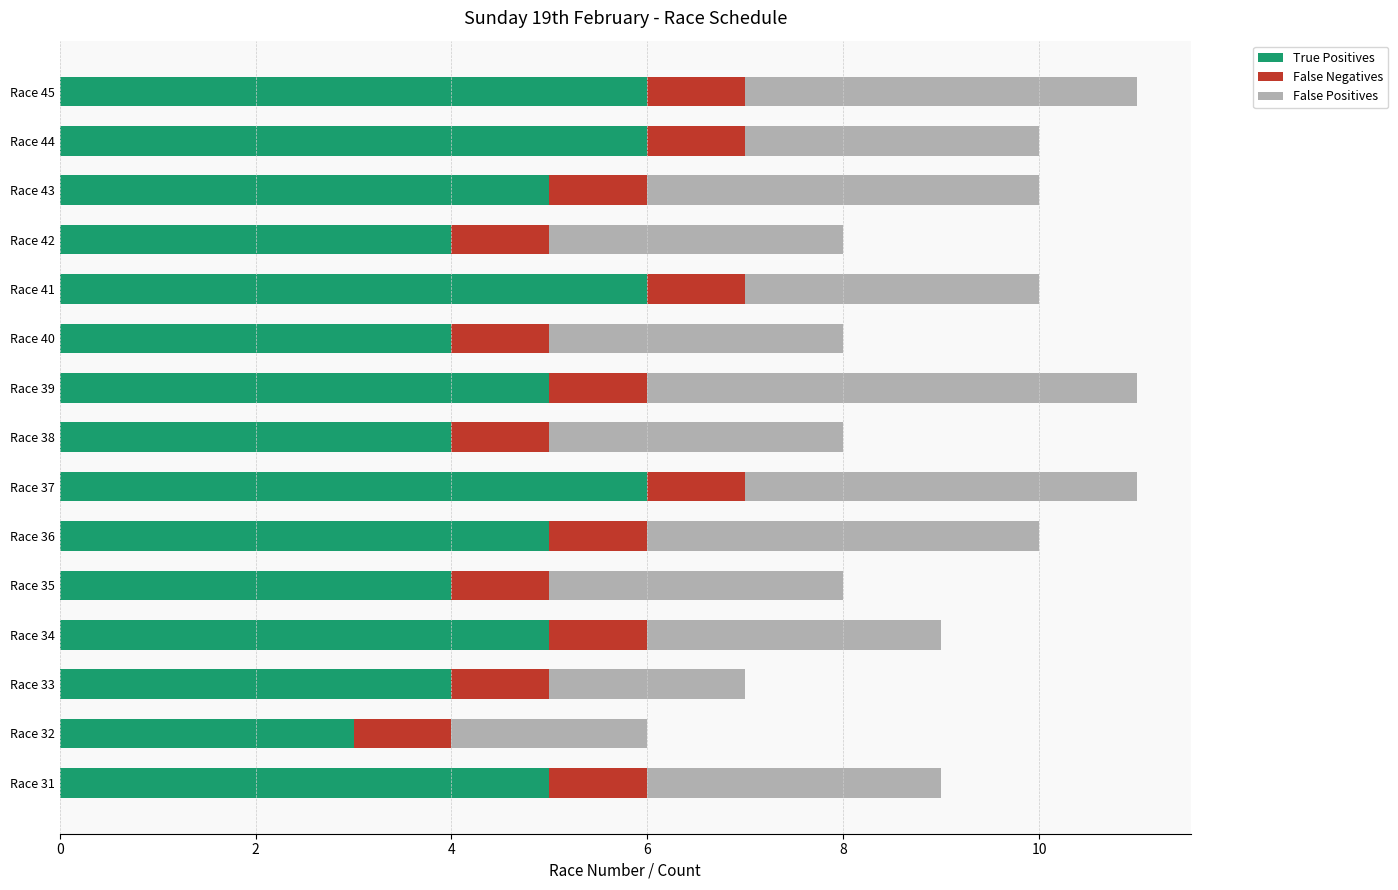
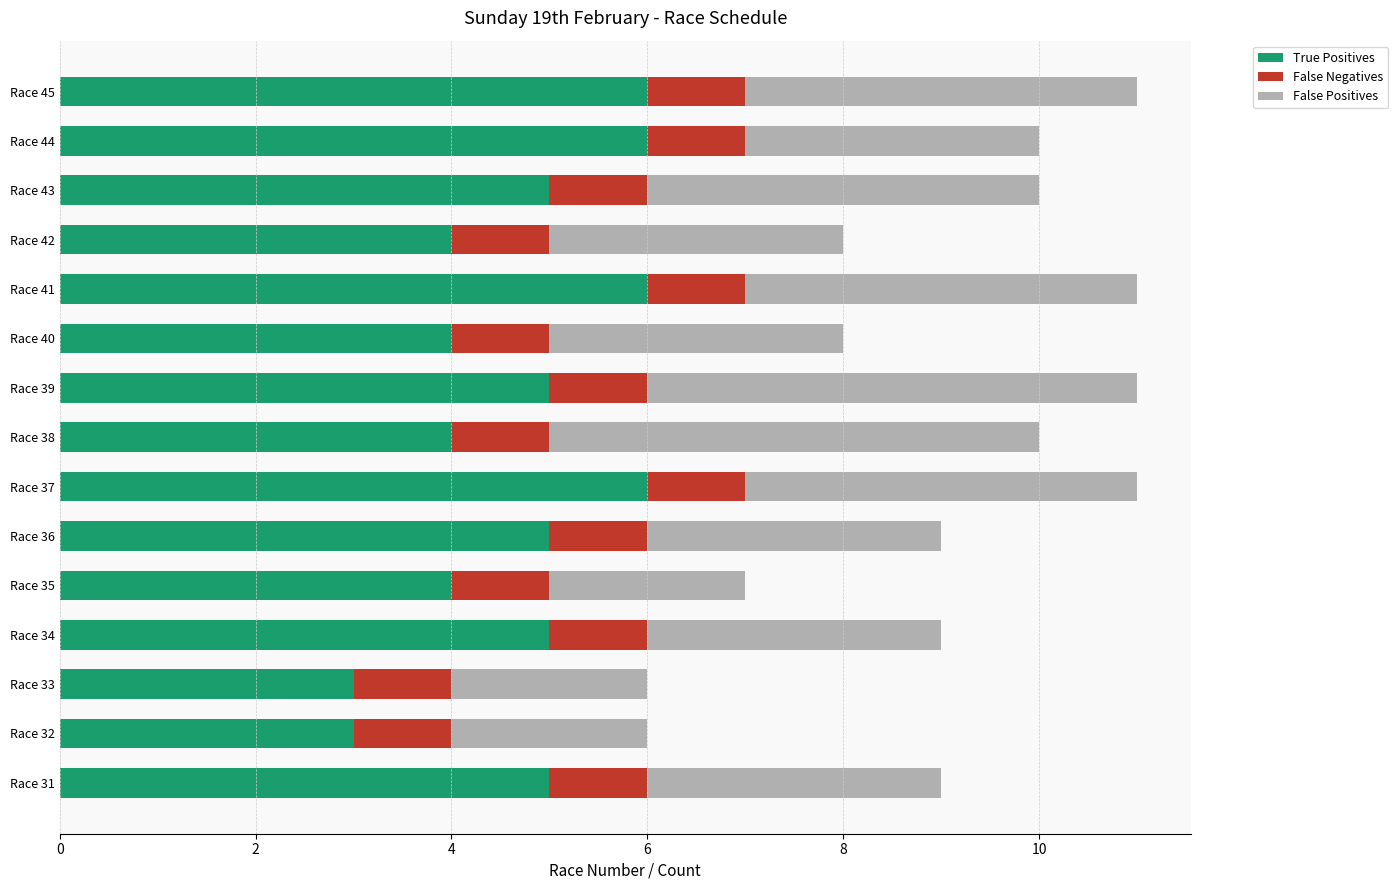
False Positives, Race 41: 3 -> 4
False Positives, Race 38: 3 -> 5
False Positives, Race 36: 4 -> 3
False Positives, Race 35: 3 -> 2
True Positives, Race 33: 4 -> 3
